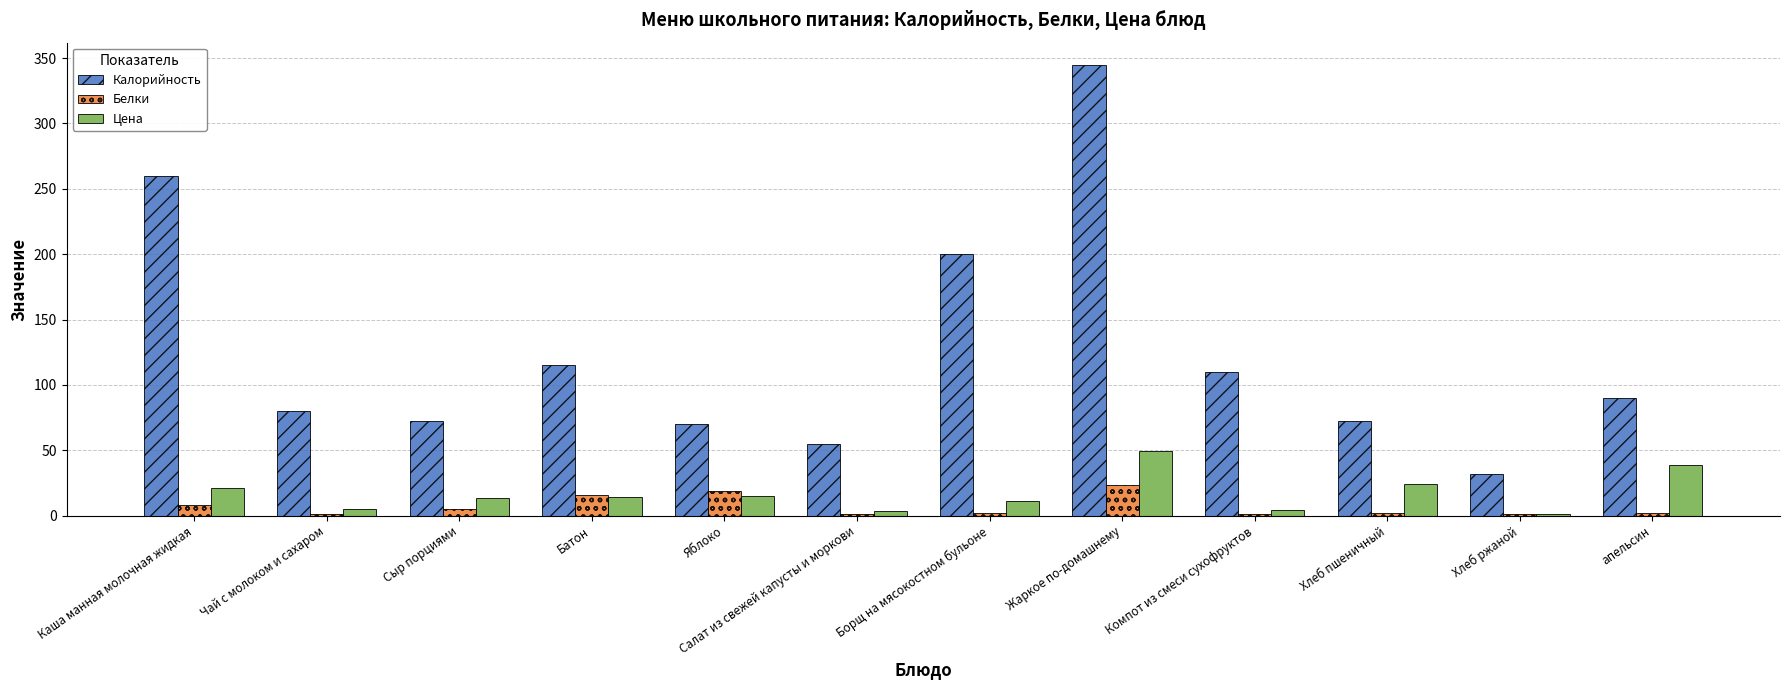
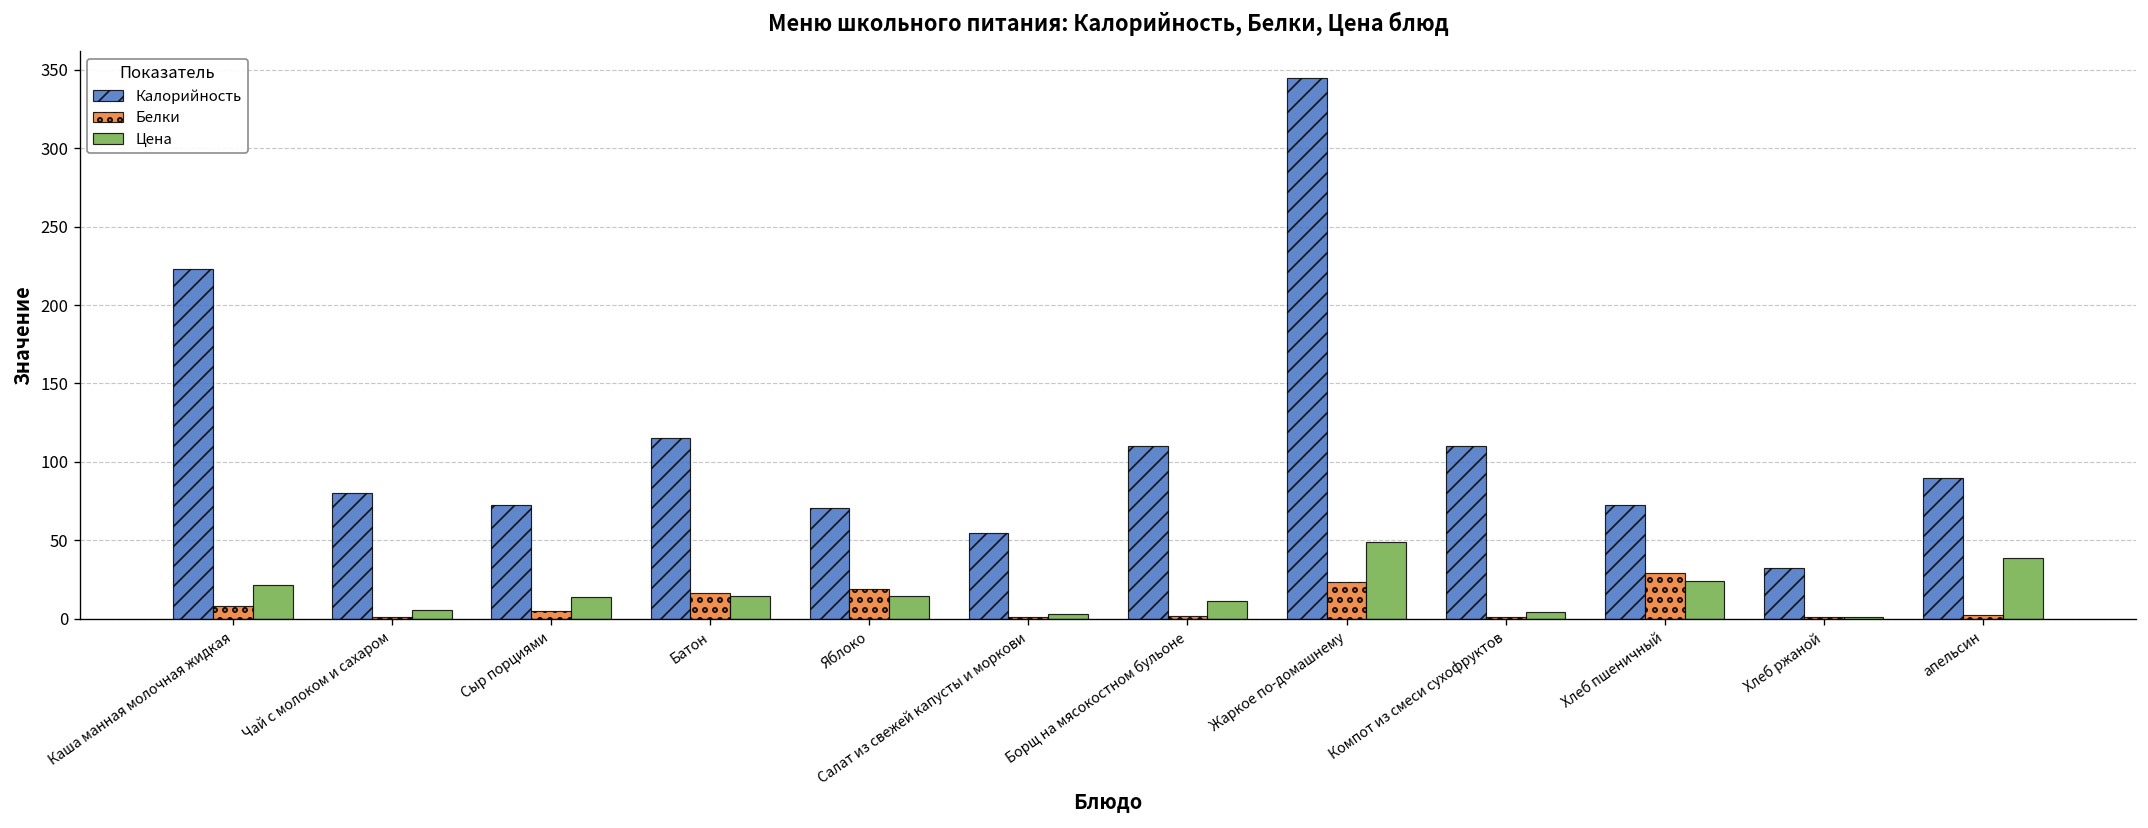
Калорийность, Каша манная молочная жидкая: 260 -> 223
Калорийность, Борщ на мясокостном бульоне: 200 -> 110
Белки, Хлеб пшеничный: 2 -> 29
